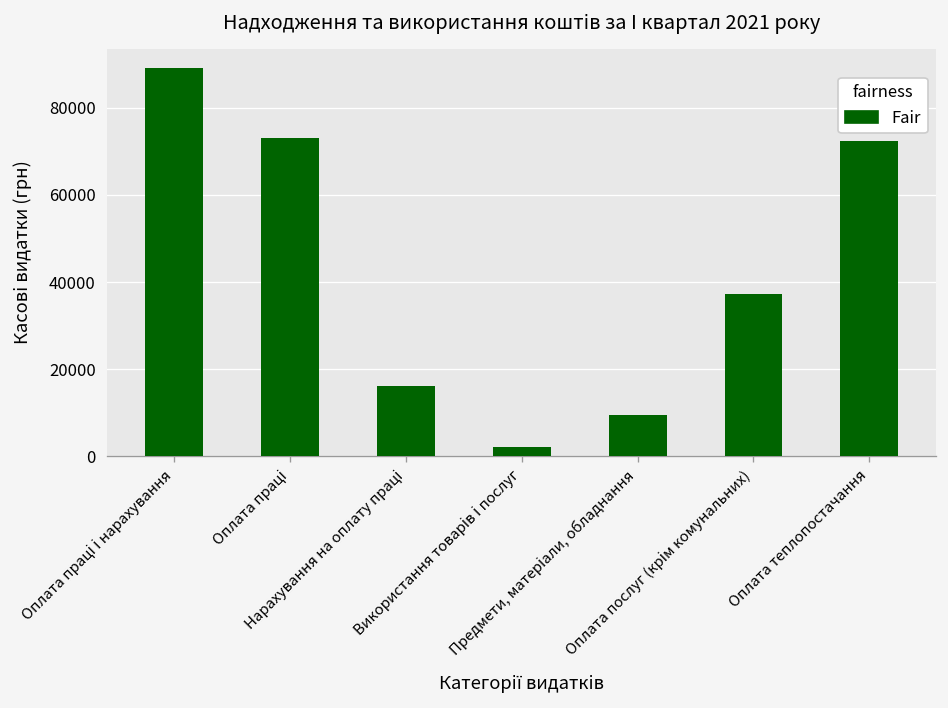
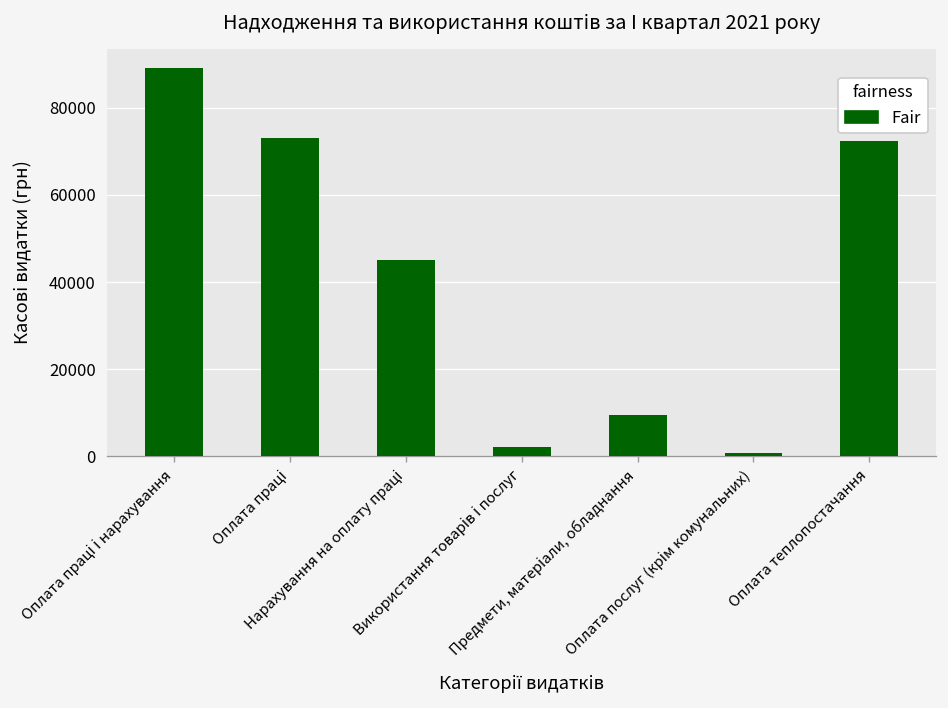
Нарахування на оплату праці: 16000 -> 45000
Оплата послуг (крім комунальних): 37000 -> 1000
